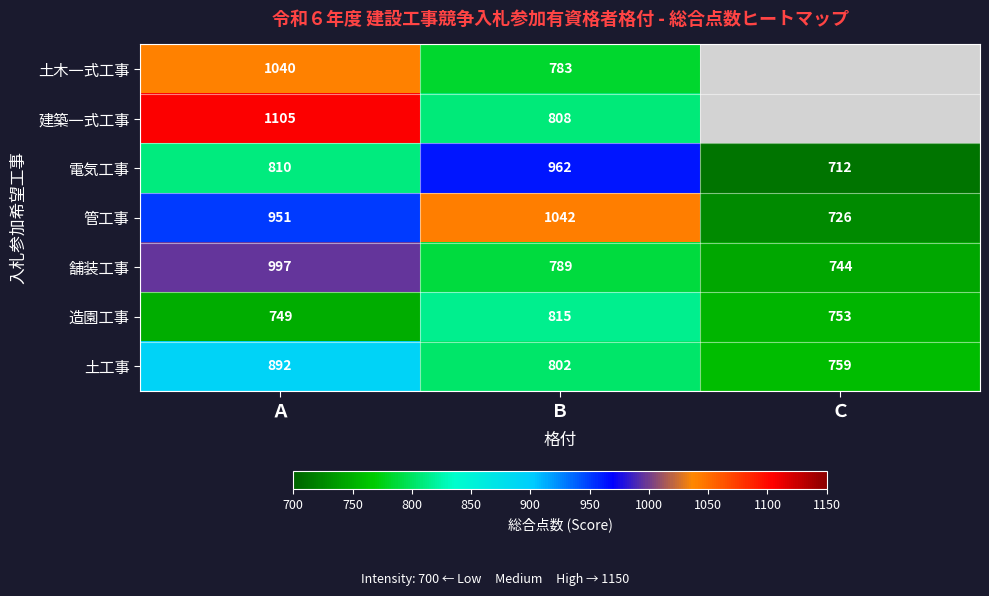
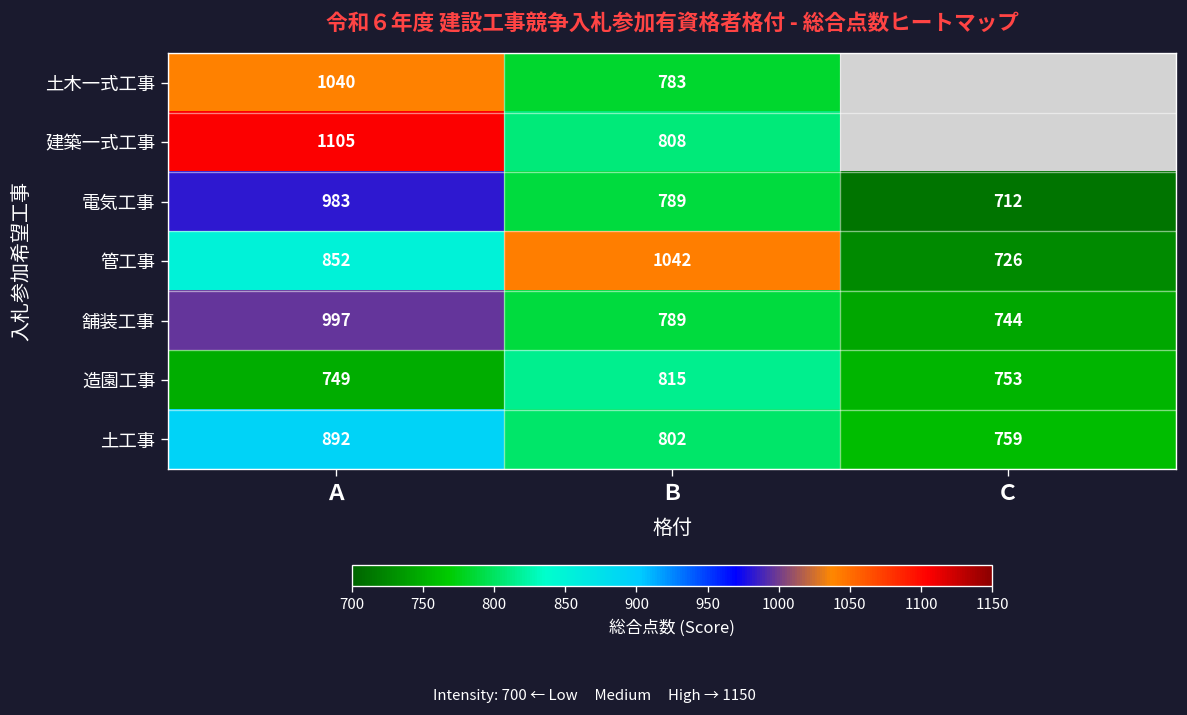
電気工事, Ａ: 810 -> 983
電気工事, Ｂ: 962 -> 789
管工事, Ａ: 951 -> 852
